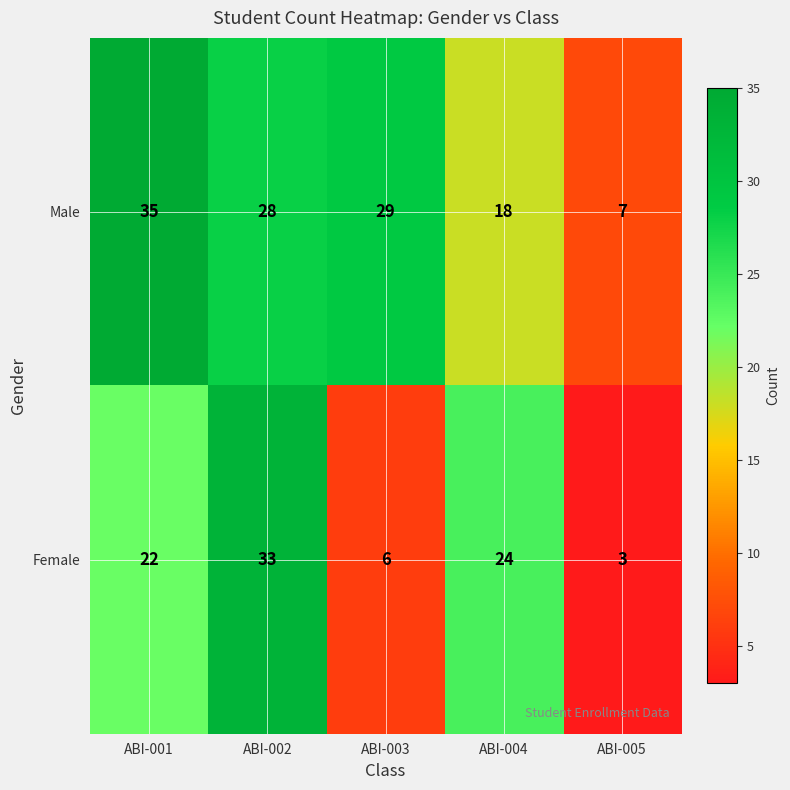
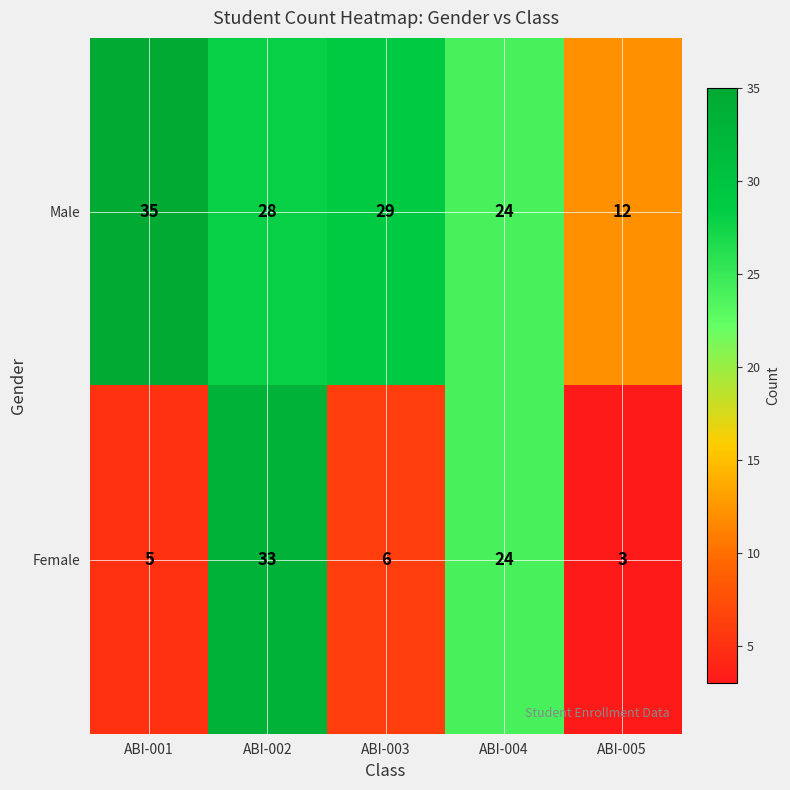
Male, ABI-004: 18 -> 24
Male, ABI-005: 7 -> 12
Female, ABI-001: 22 -> 5
